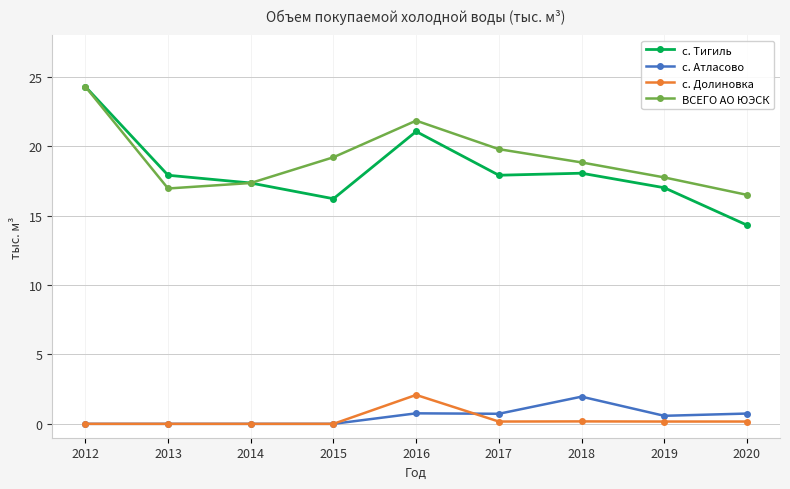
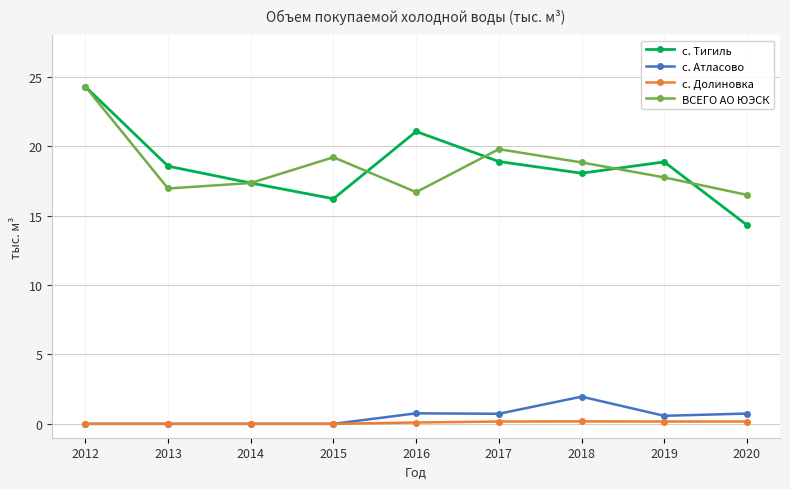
с. Тигиль, 2013: 17.9 -> 18.6
с. Долиновка, 2016: 2.1 -> 0.1
ВСЕГО АО ЮЭСК, 2016: 21.8 -> 16.7
с. Тигиль, 2017: 17.9 -> 18.9
с. Тигиль, 2019: 17.0 -> 18.9
